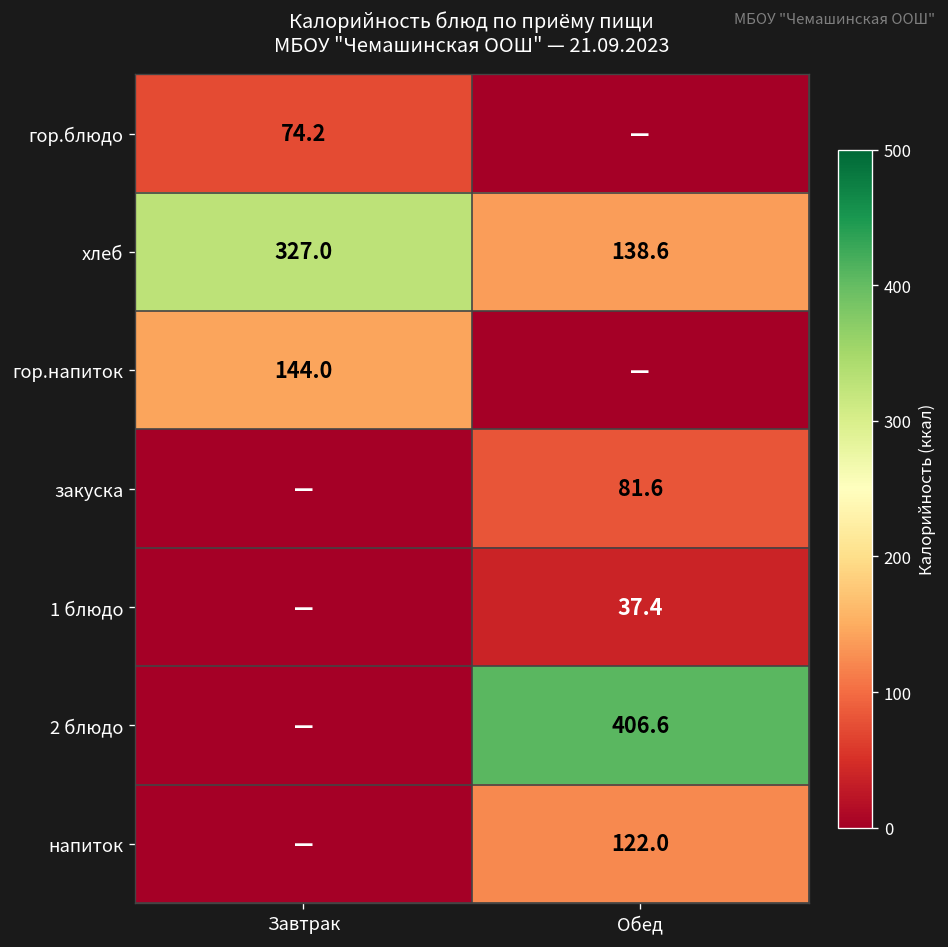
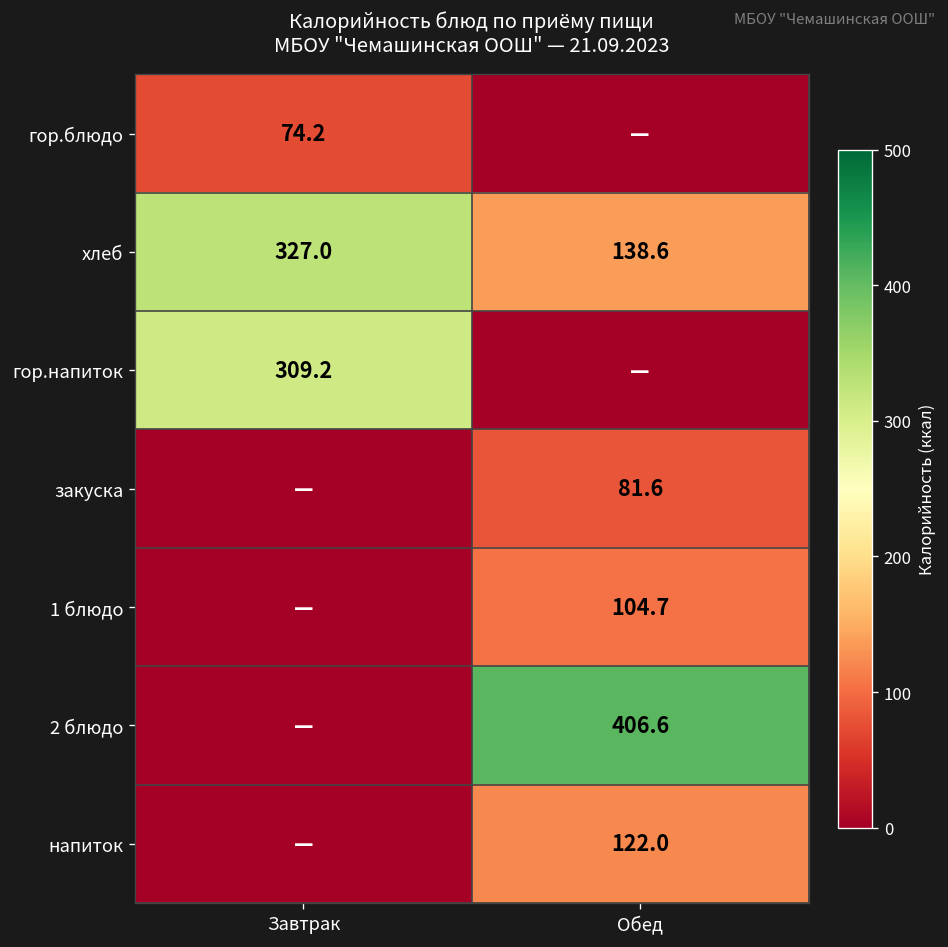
гор.напиток, Завтрак: 144.0 -> 309.2
1 блюдо, Обед: 37.4 -> 104.7
